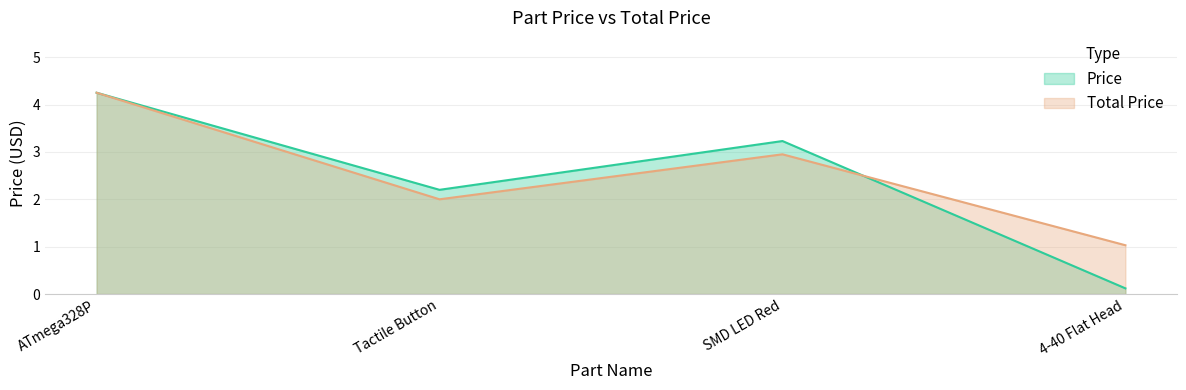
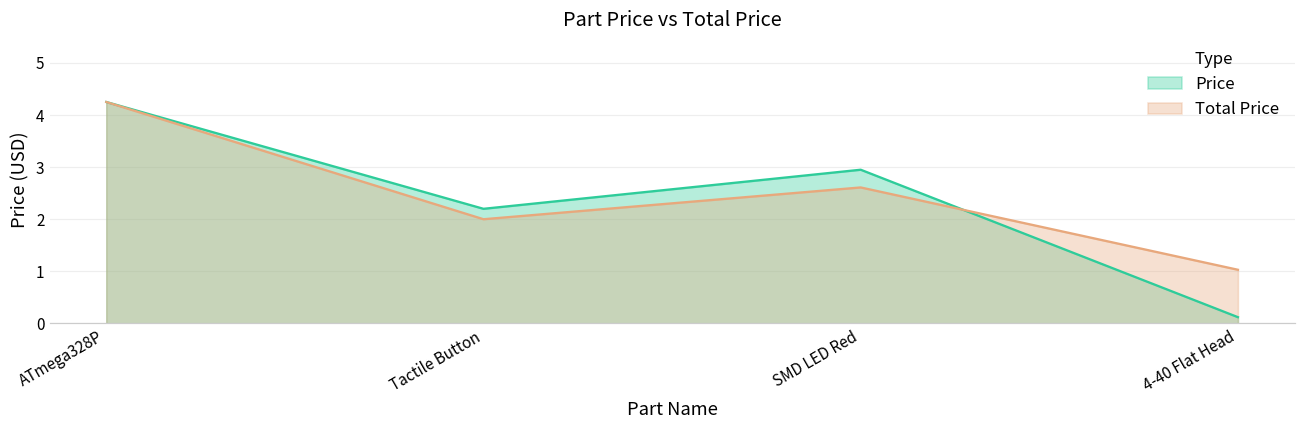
Price, SMD LED Red: 3.2 -> 3.0
Total Price, SMD LED Red: 3.0 -> 2.6
